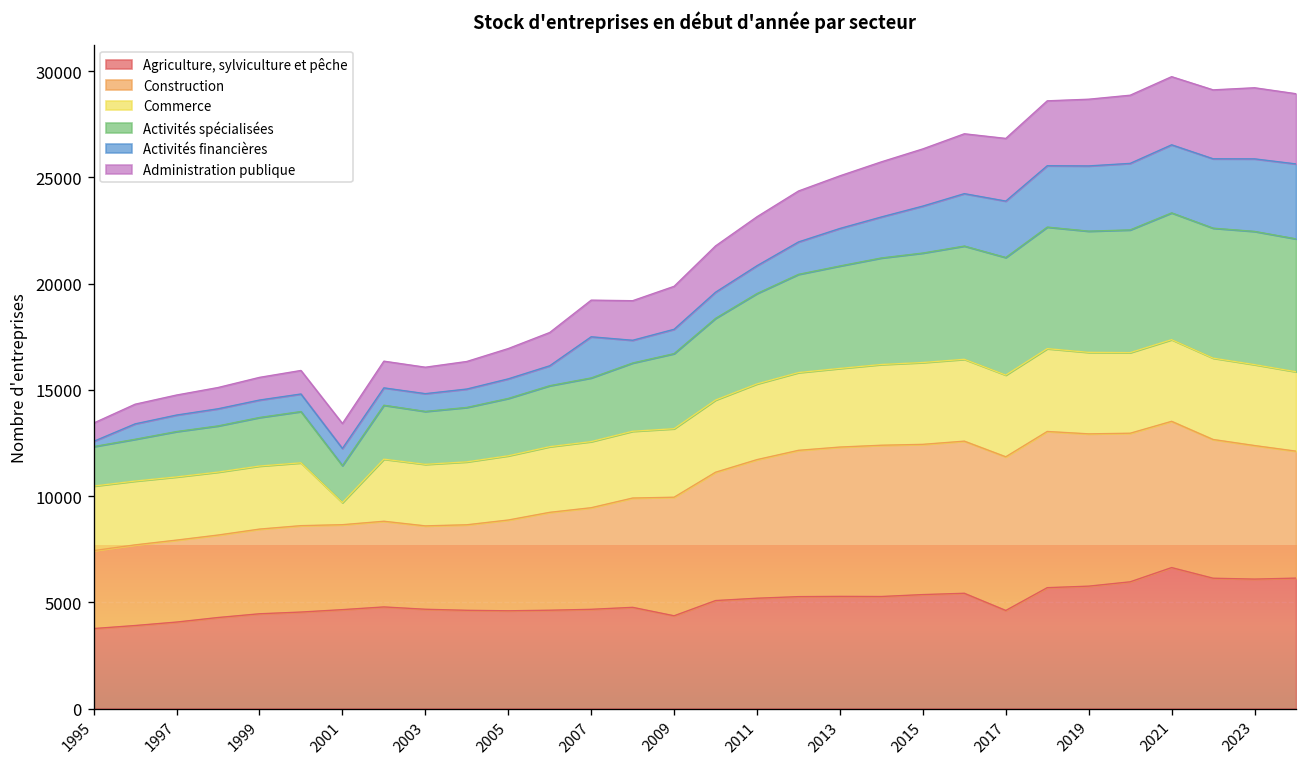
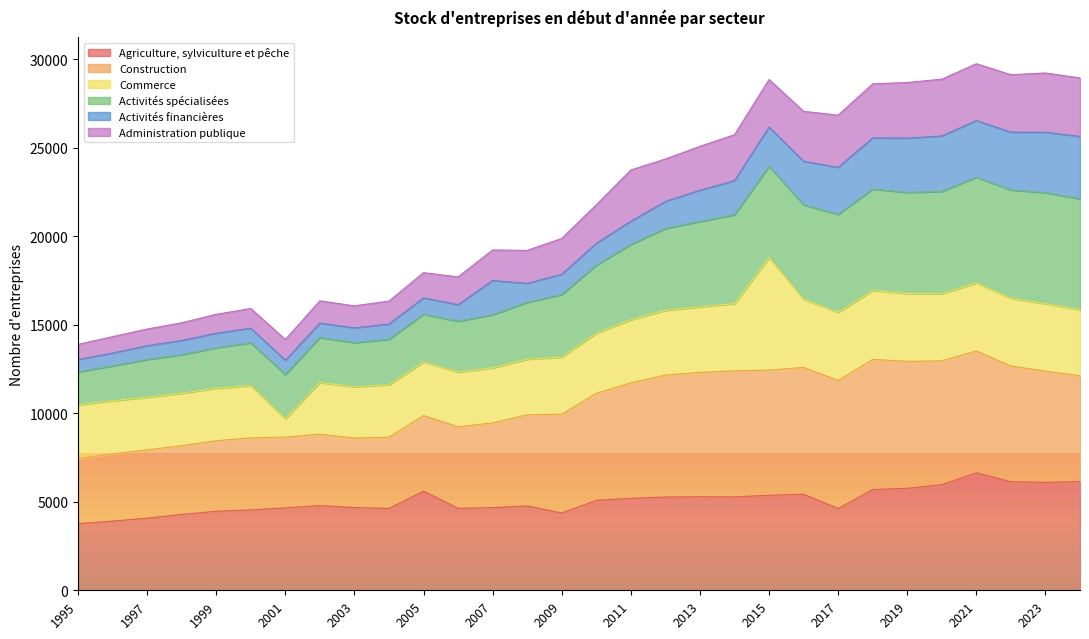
Activités financières, 1995: 200 -> 700
Activités spécialisées, 2001: 1700 -> 2500
Agriculture, sylviculture et pêche, 2005: 4600 -> 5600
Administration publique, 2011: 2300 -> 2900
Commerce, 2015: 3900 -> 6400
